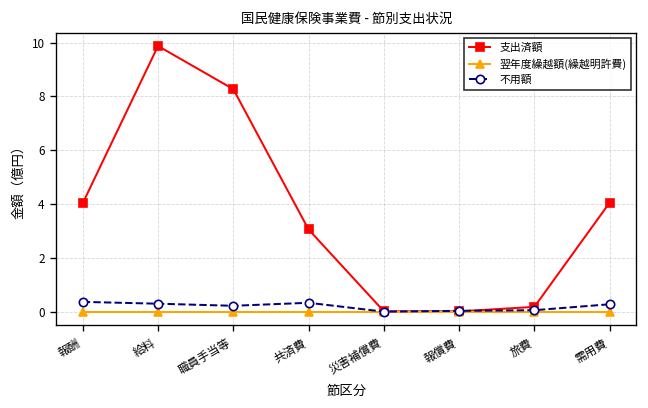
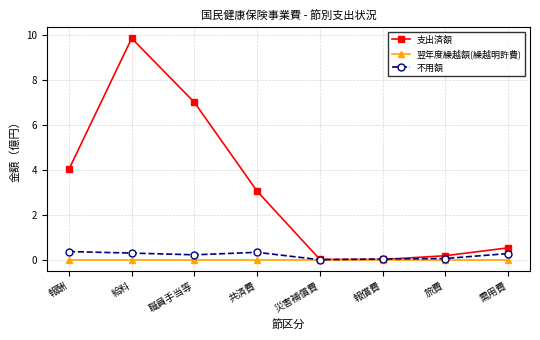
支出済額, 職員手当等: 8.3 -> 7.0
支出済額, 需用費: 4.1 -> 0.5
